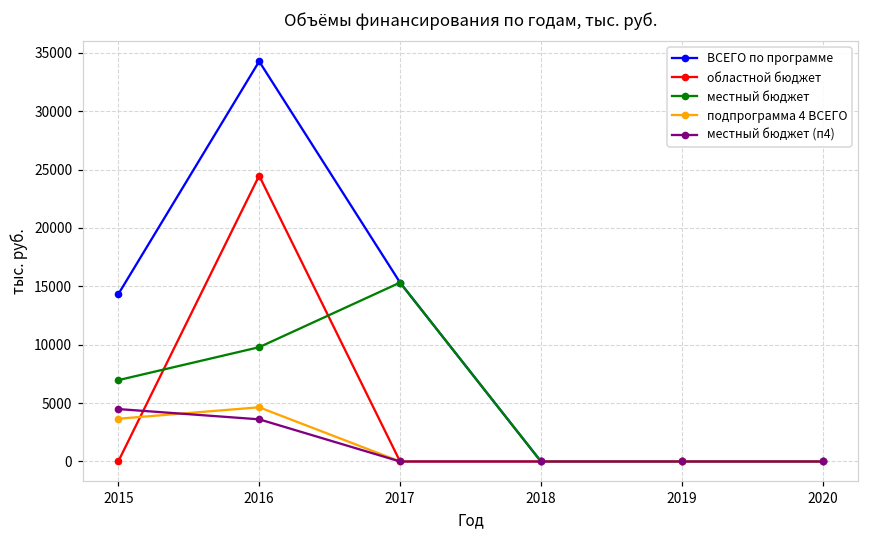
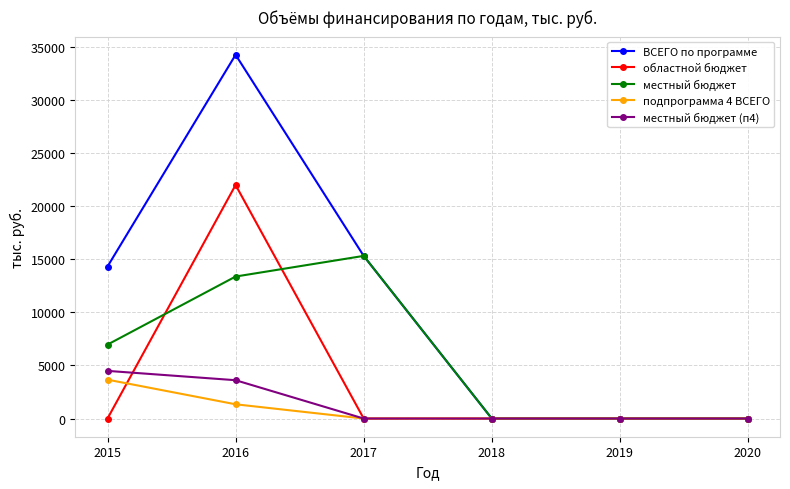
областной бюджет, 2016: 24500 -> 22000
местный бюджет, 2016: 9800 -> 13400
подпрограмма 4 ВСЕГО, 2016: 4600 -> 1300
